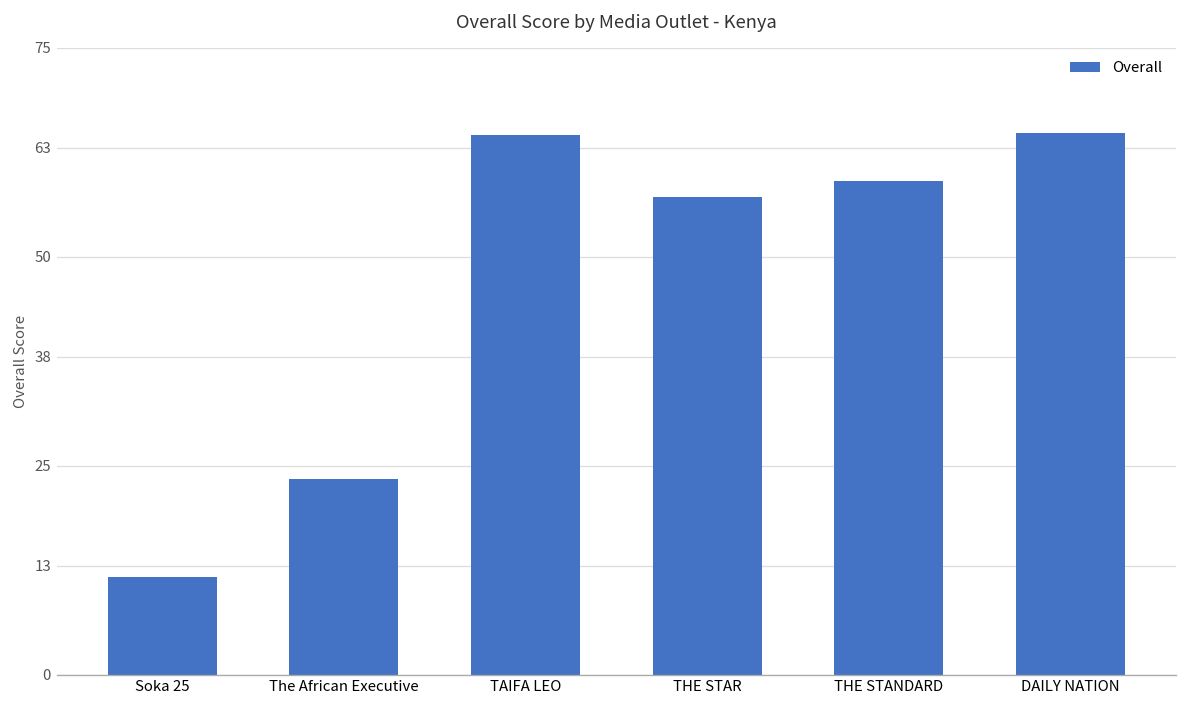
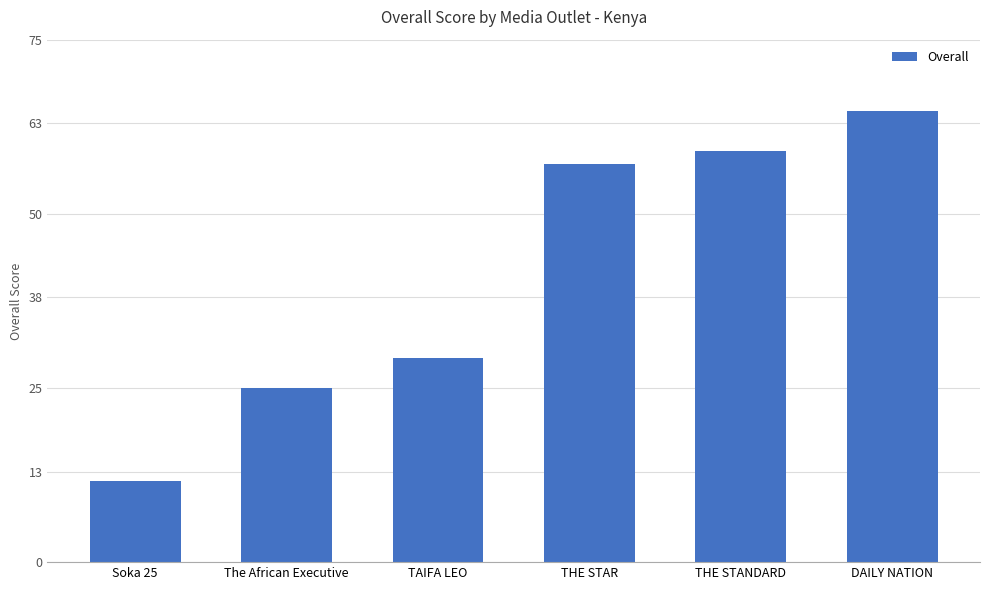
The African Executive: 23 -> 25
TAIFA LEO: 65 -> 29
